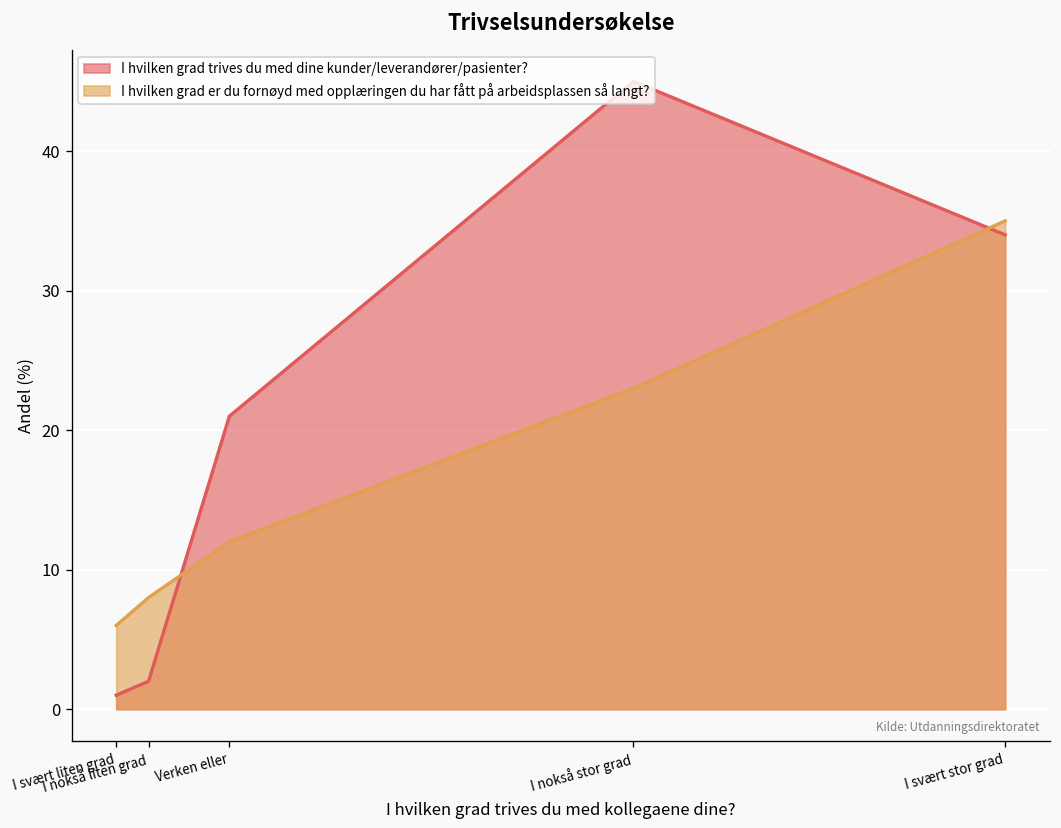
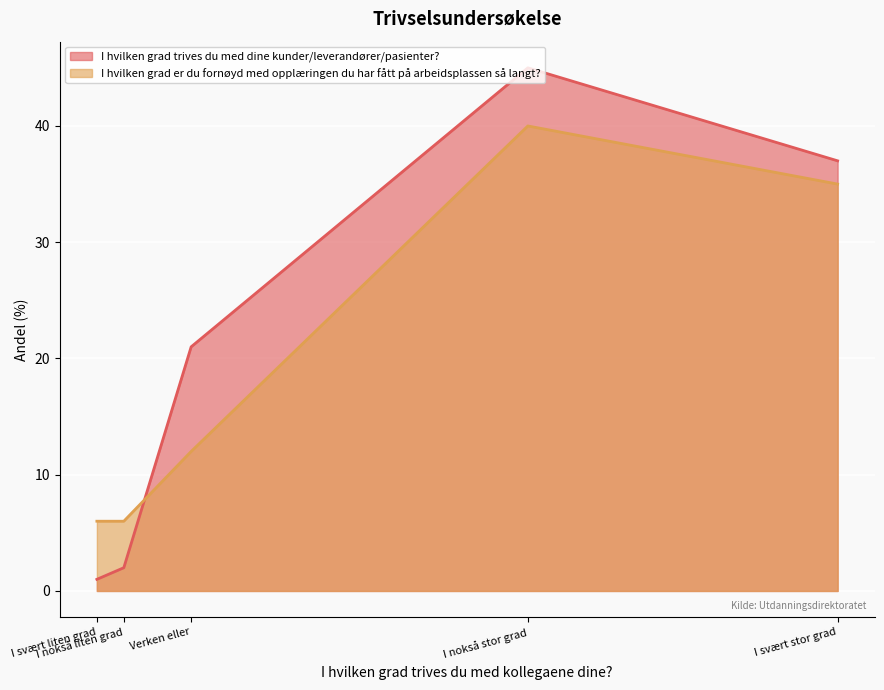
I hvilken grad er du fornøyd med opplæringen du har fått på arbeidsplassen så langt?, I nokså liten grad: 8 -> 6
I hvilken grad er du fornøyd med opplæringen du har fått på arbeidsplassen så langt?, I nokså stor grad: 23 -> 40
I hvilken grad trives du med dine kunder/leverandører/pasienter?, I svært stor grad: 34 -> 37
